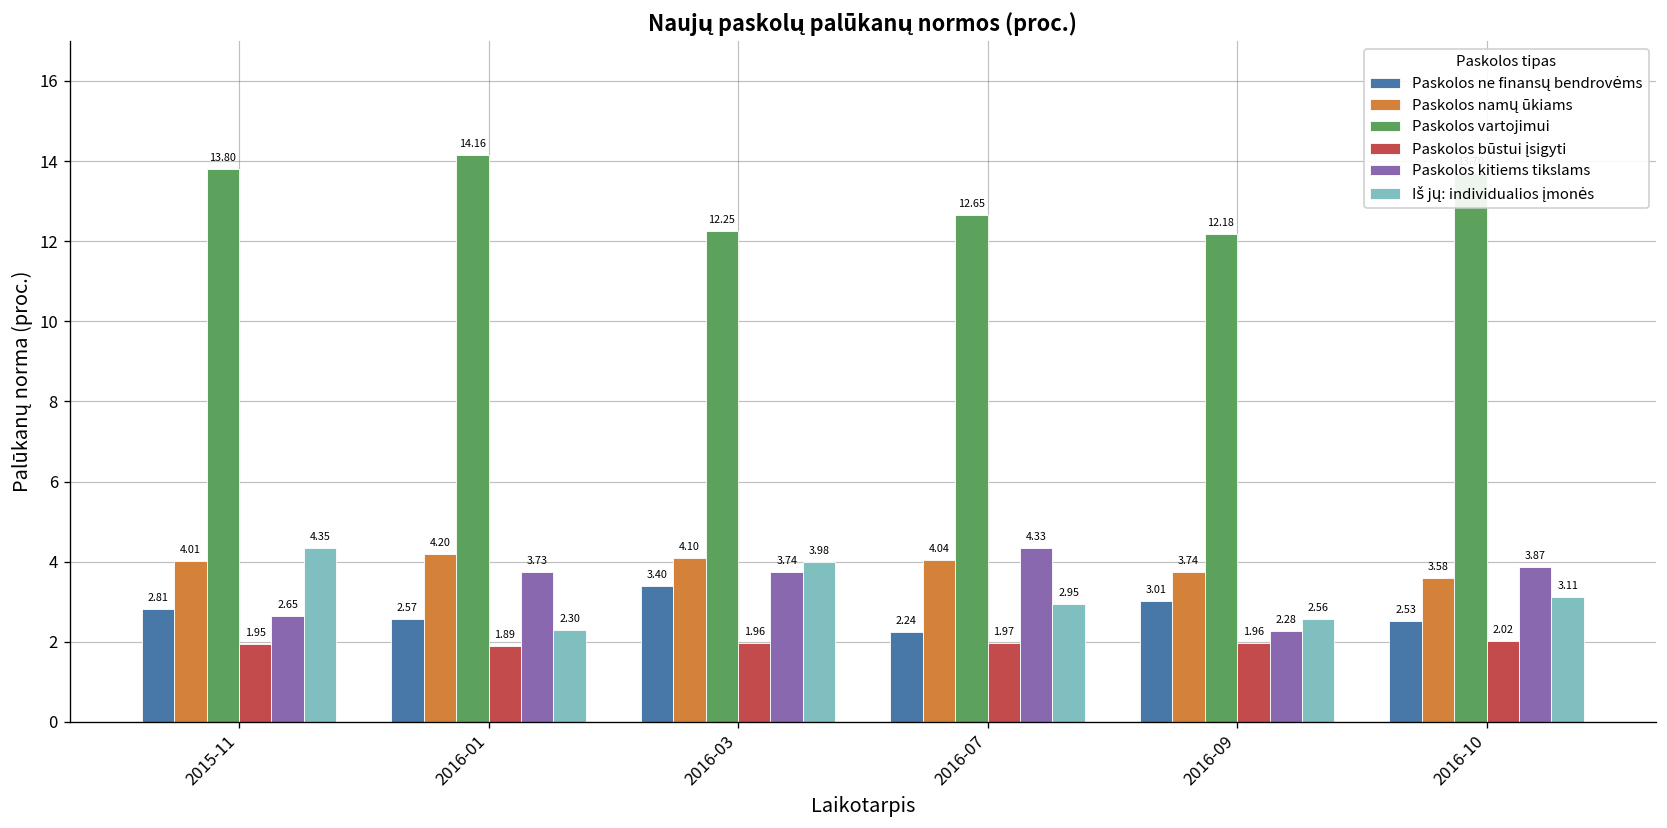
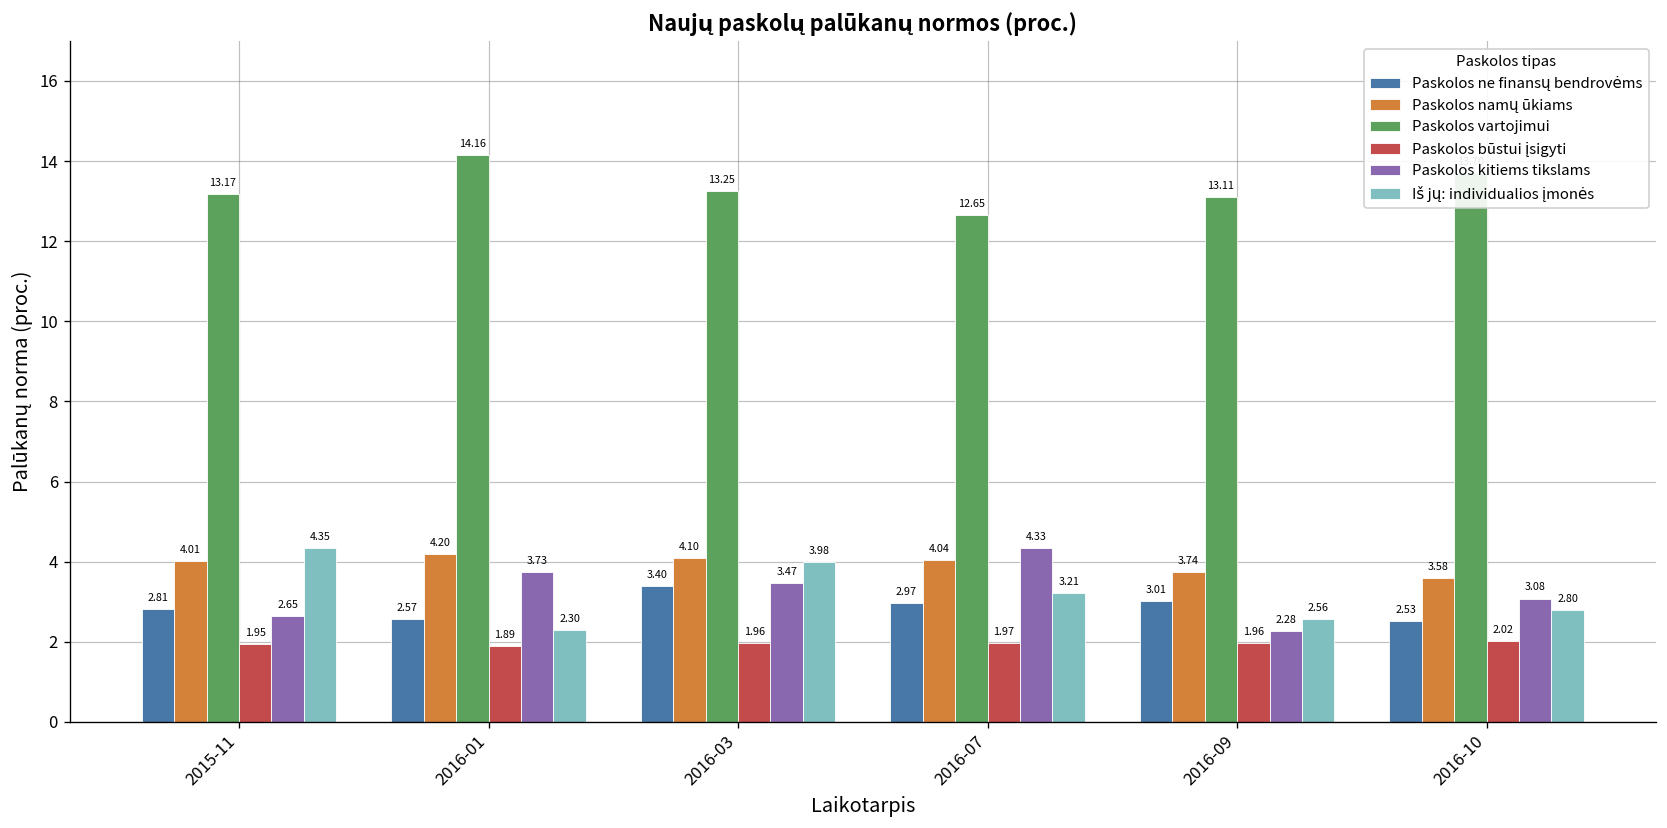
Paskolos vartojimui, 2015-11: 13.80 -> 13.17
Paskolos vartojimui, 2016-03: 12.25 -> 13.25
Paskolos kitiems tikslams, 2016-03: 3.74 -> 3.47
Paskolos ne finansų bendrovėms, 2016-07: 2.24 -> 2.97
Iš jų: individualios įmonės, 2016-07: 2.95 -> 3.21
Paskolos vartojimui, 2016-09: 12.18 -> 13.11
Paskolos kitiems tikslams, 2016-10: 3.87 -> 3.08
Iš jų: individualios įmonės, 2016-10: 3.11 -> 2.80
